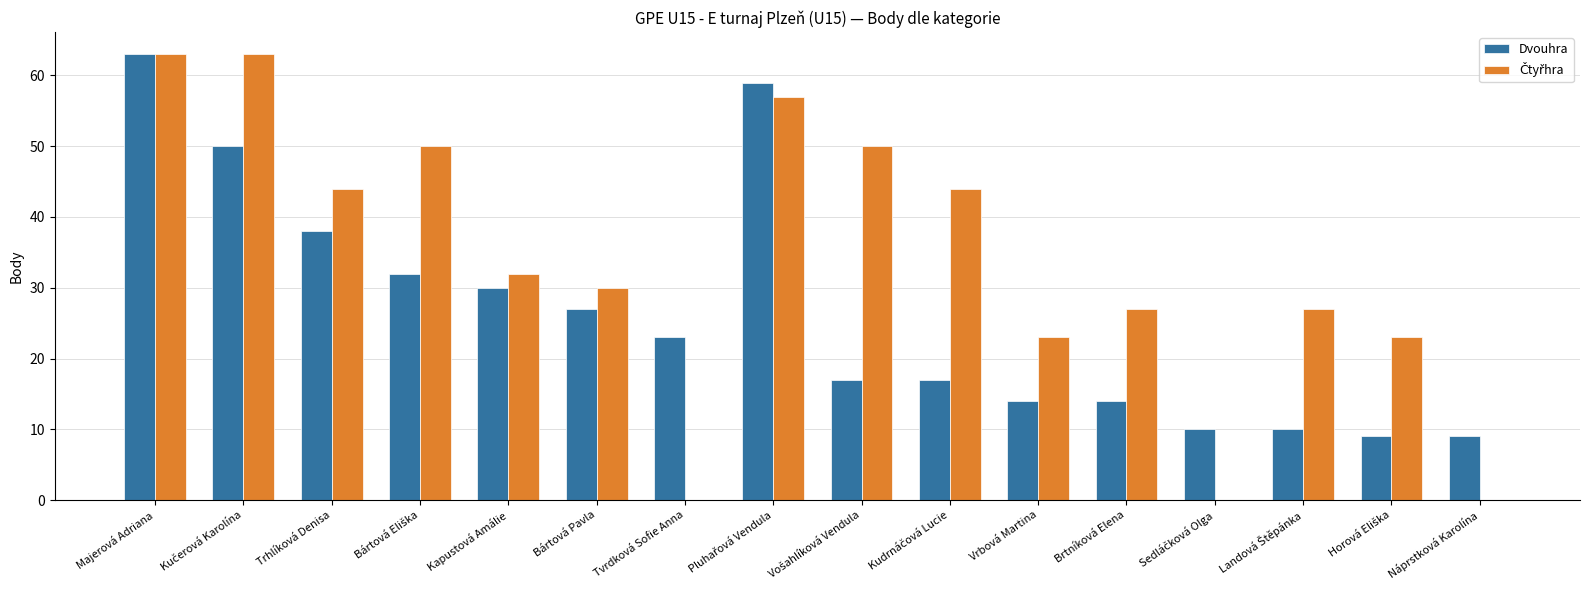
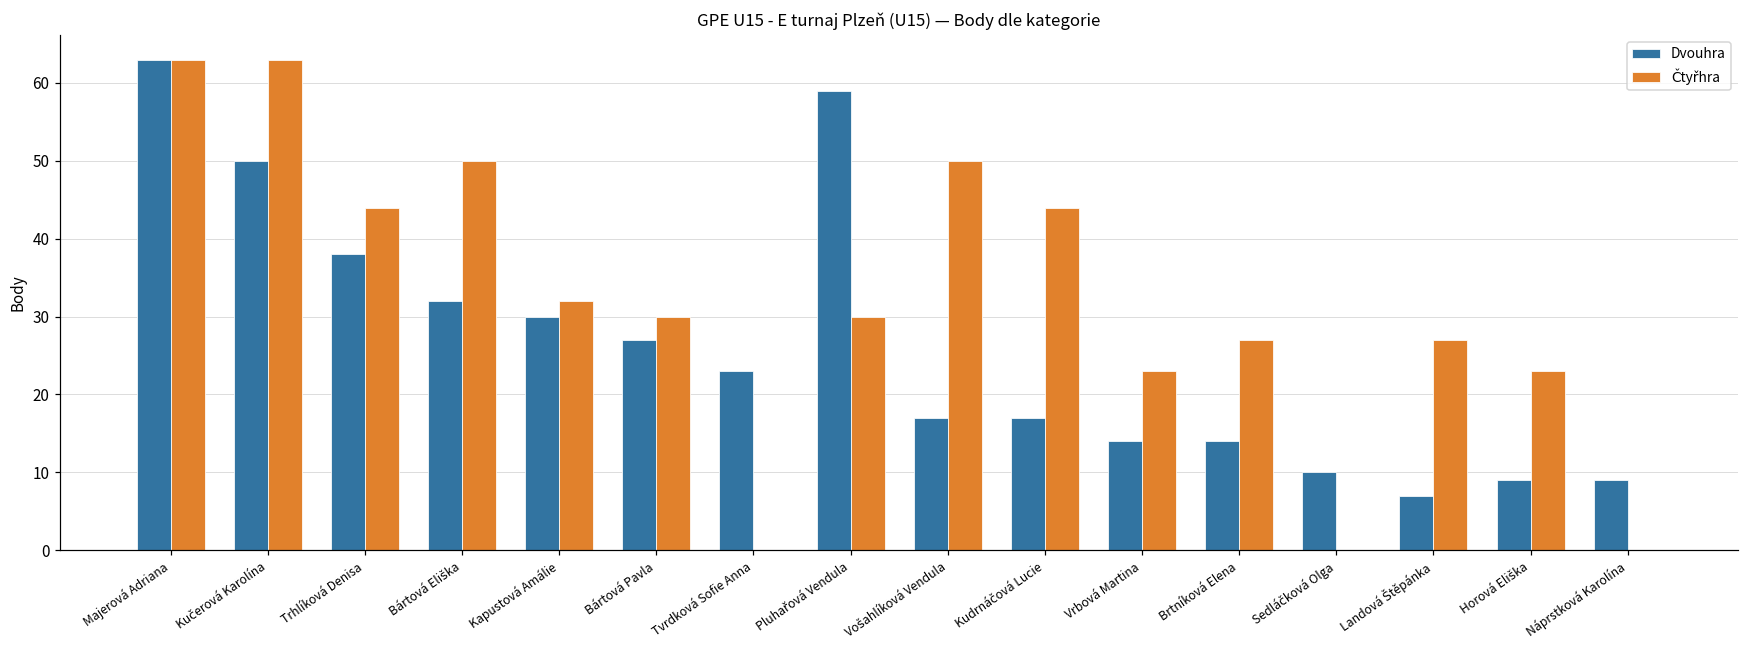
Čtyřhra, Pluhařová Vendula: 57 -> 30
Dvouhra, Landová Štěpánka: 10 -> 7
